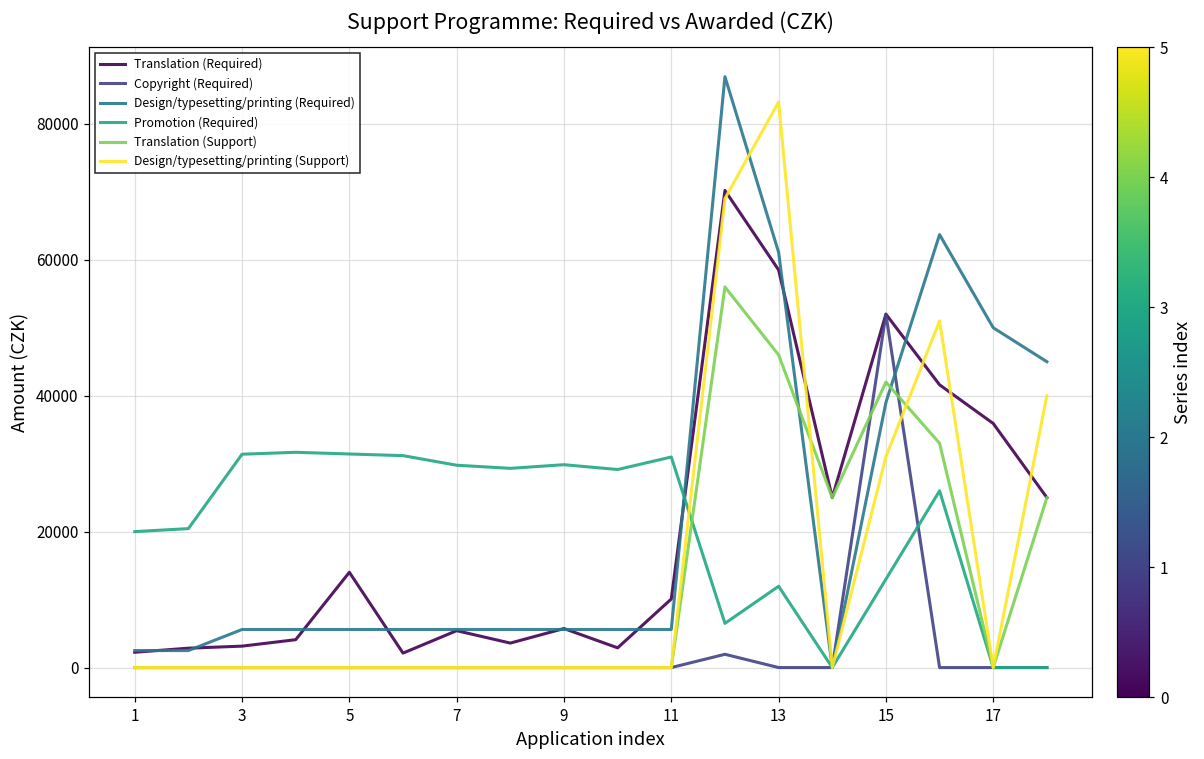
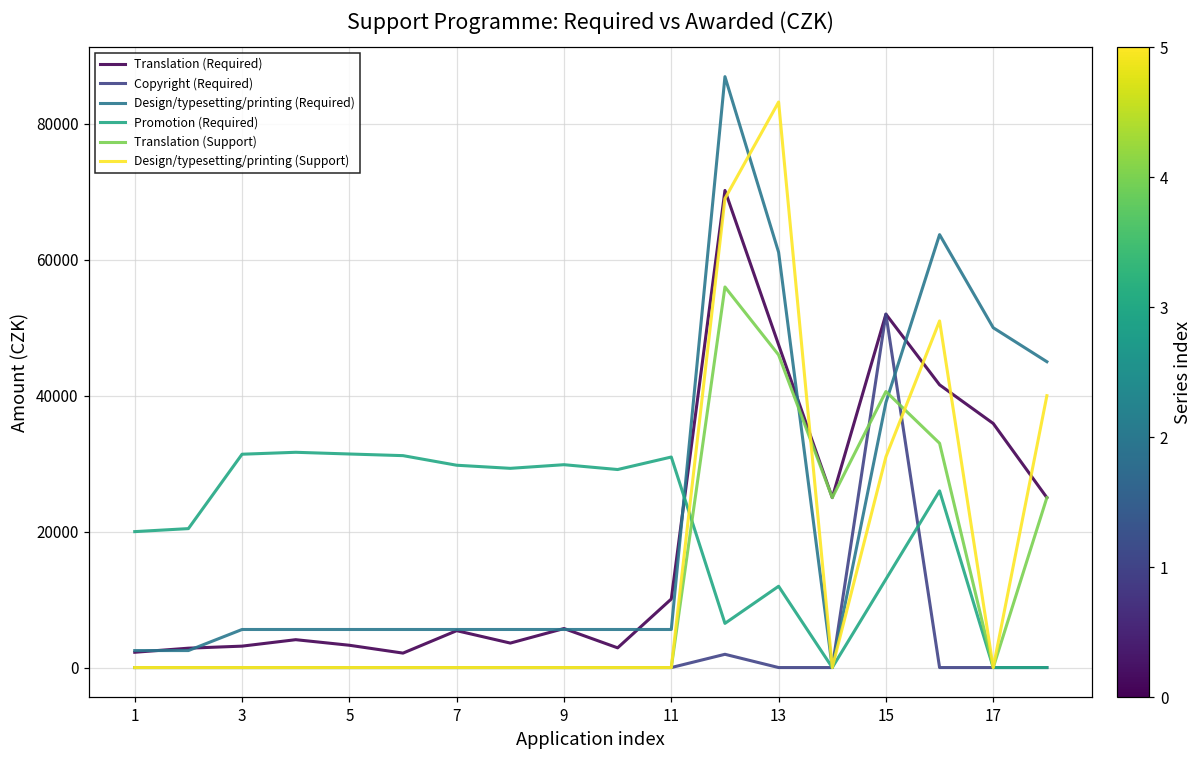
Translation (Required), 5: 14000 -> 3000
Translation (Required), 13: 59000 -> 47000
Translation (Support), 15: 42000 -> 41000
